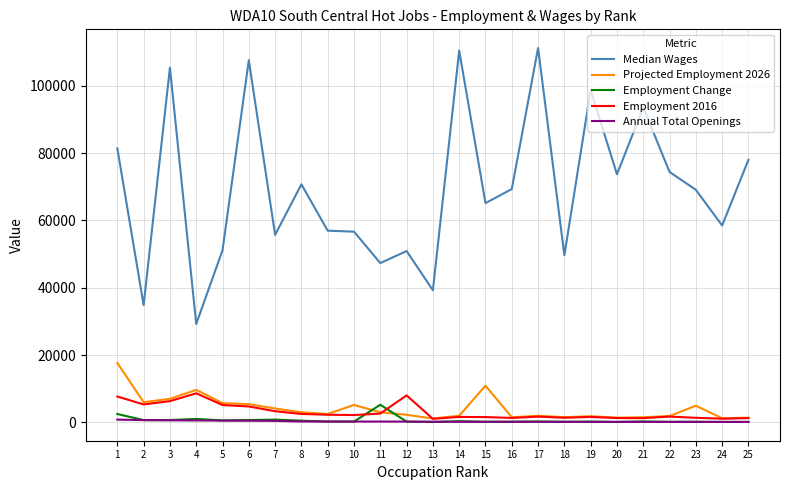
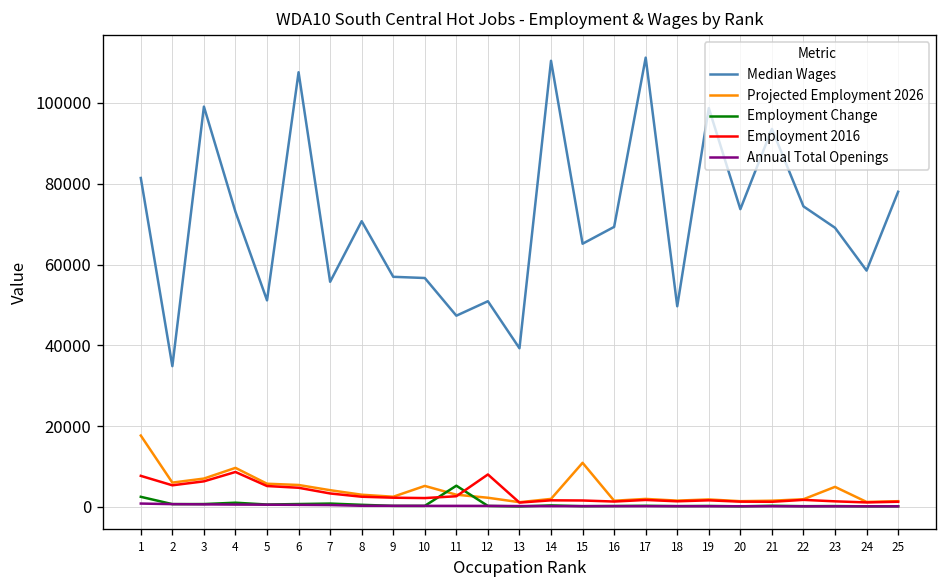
Median Wages, 3: 105000 -> 99000
Median Wages, 4: 29000 -> 73000
